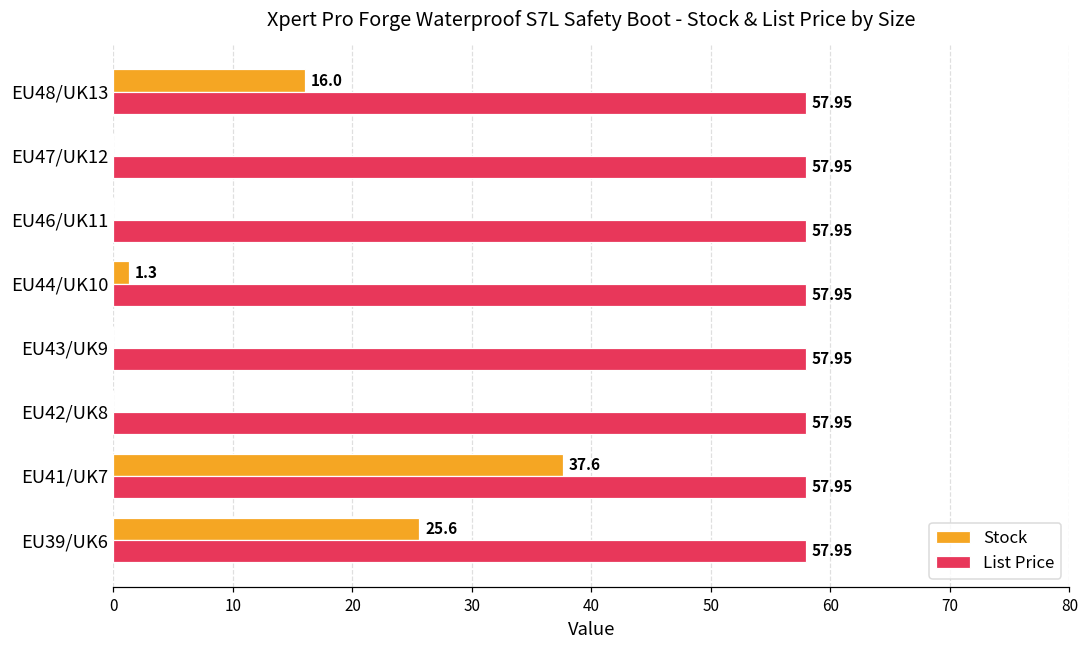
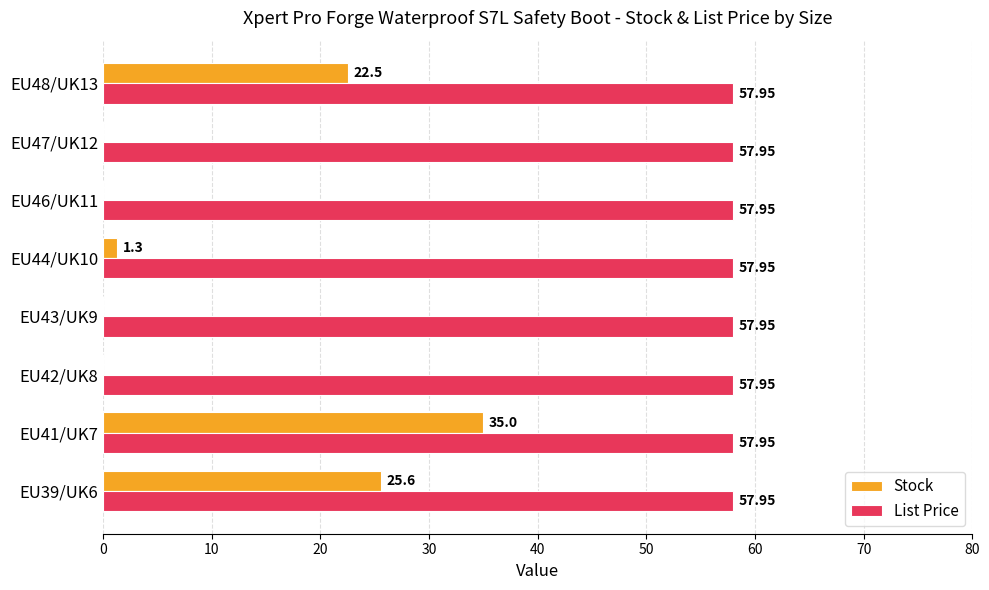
Stock, EU48/UK13: 16.0 -> 22.5
Stock, EU41/UK7: 37.6 -> 35.0
